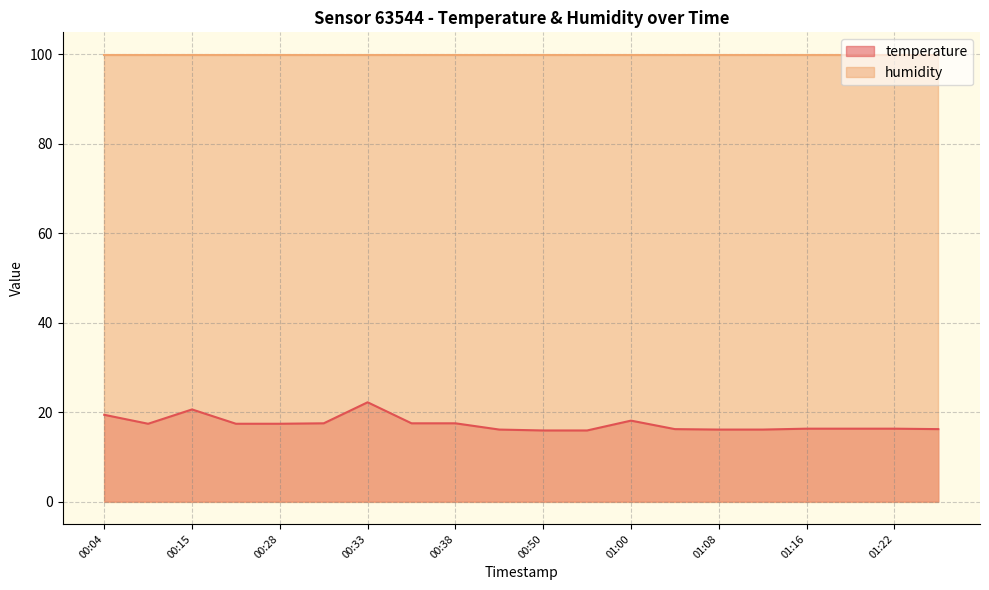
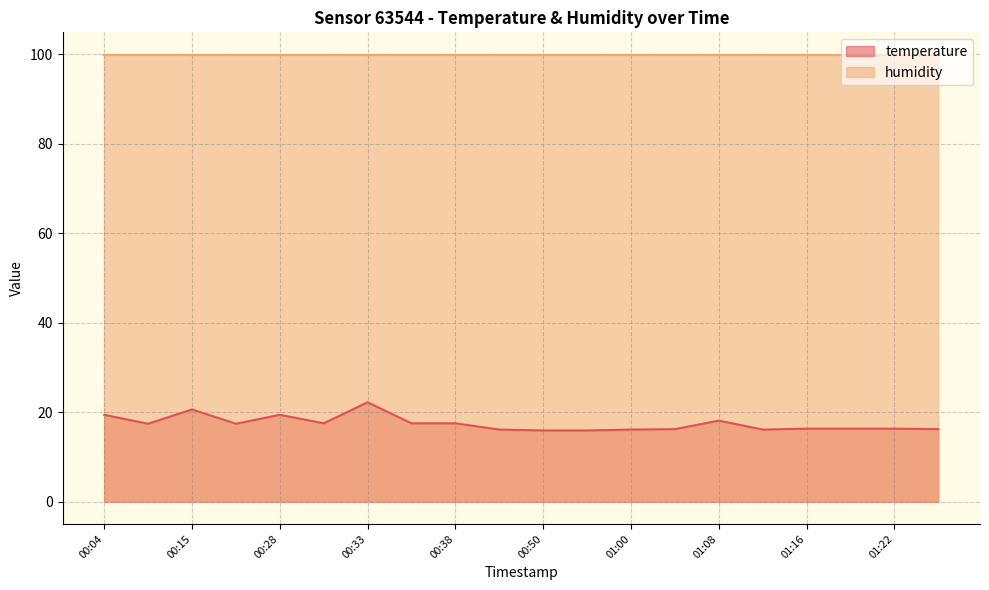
temperature, 00:28: 17 -> 19
temperature, 01:00: 18 -> 16
temperature, 01:08: 16 -> 18
